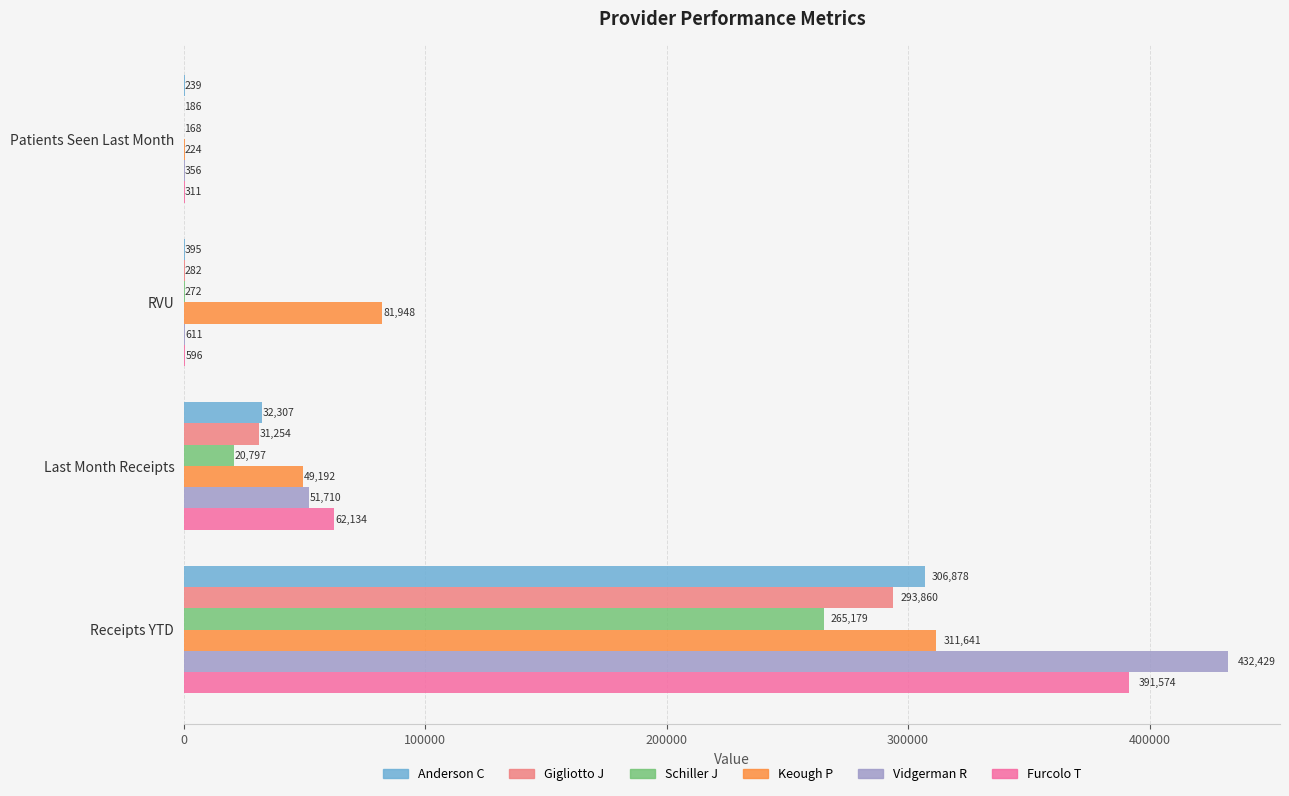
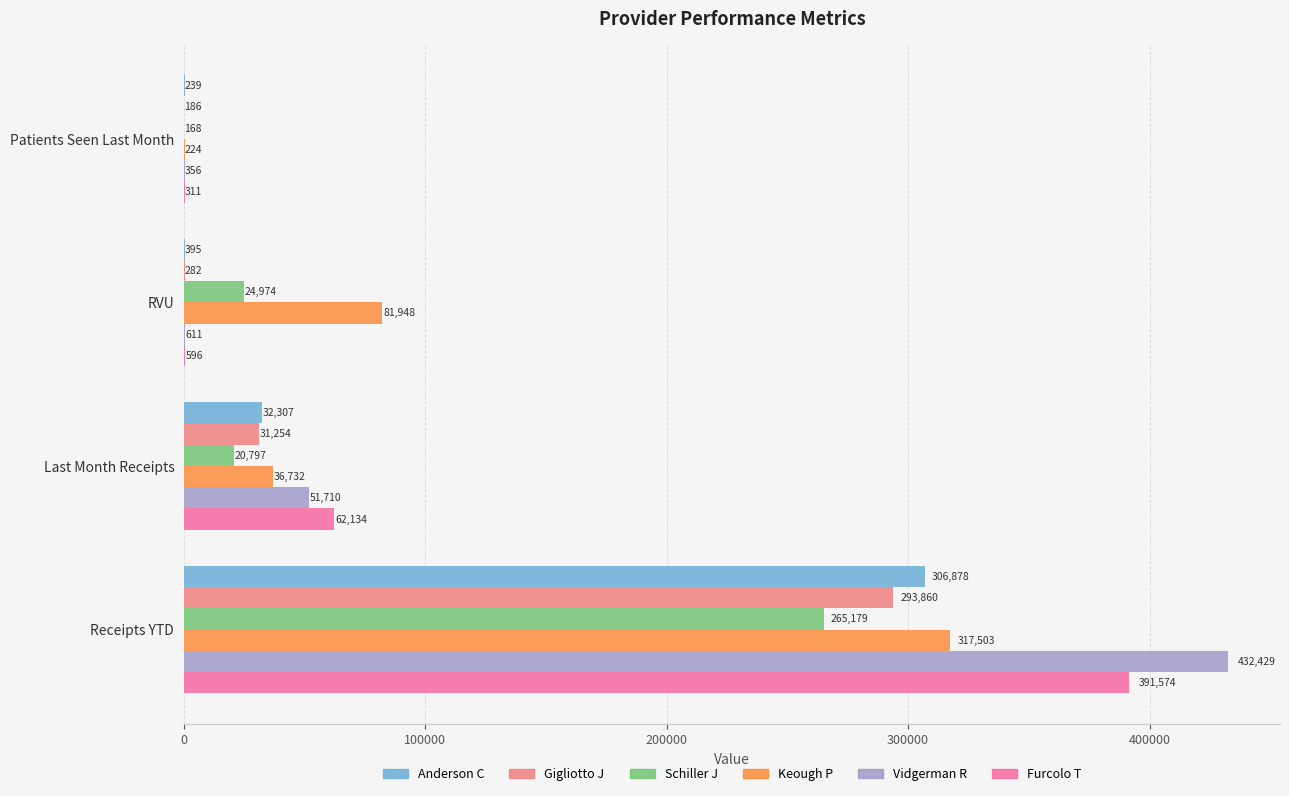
Schiller J, RVU: 272 -> 24,974
Keough P, Last Month Receipts: 49,192 -> 36,732
Keough P, Receipts YTD: 311,641 -> 317,503
